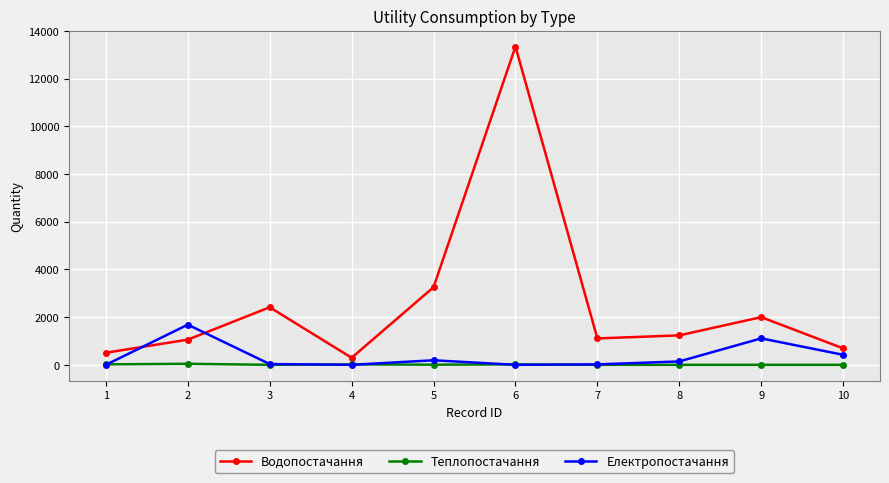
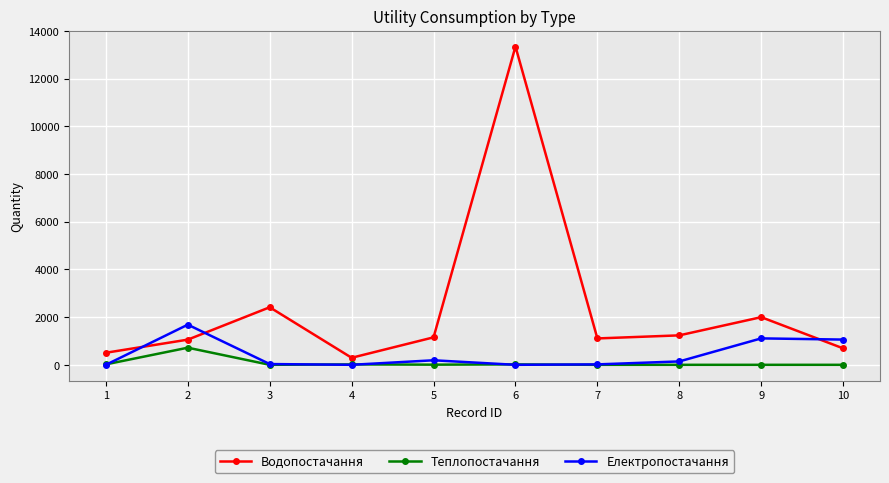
Теплопостачання, 2: 0 -> 700
Водопостачання, 5: 3300 -> 1200
Електропостачання, 10: 400 -> 1100
